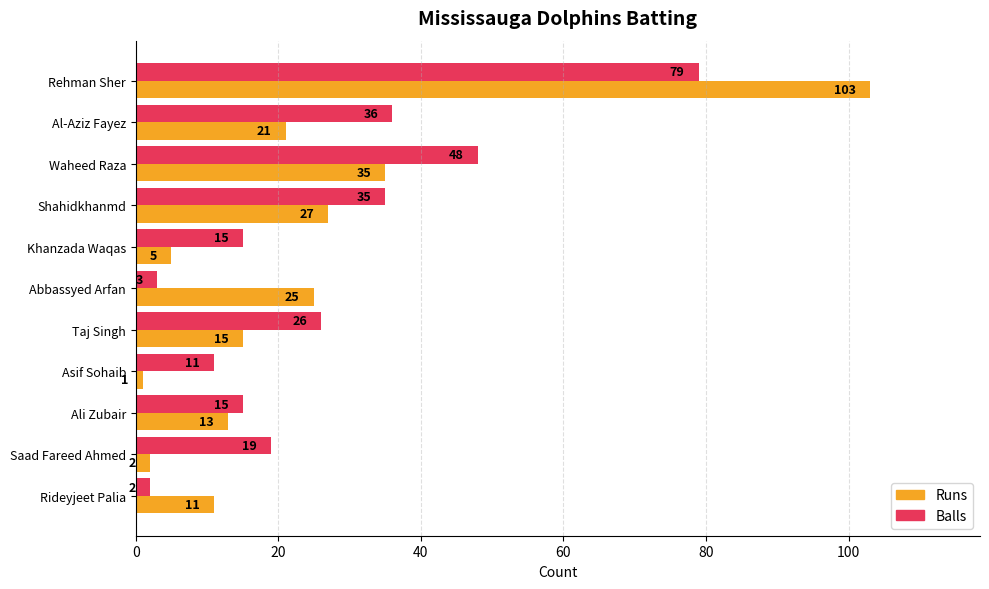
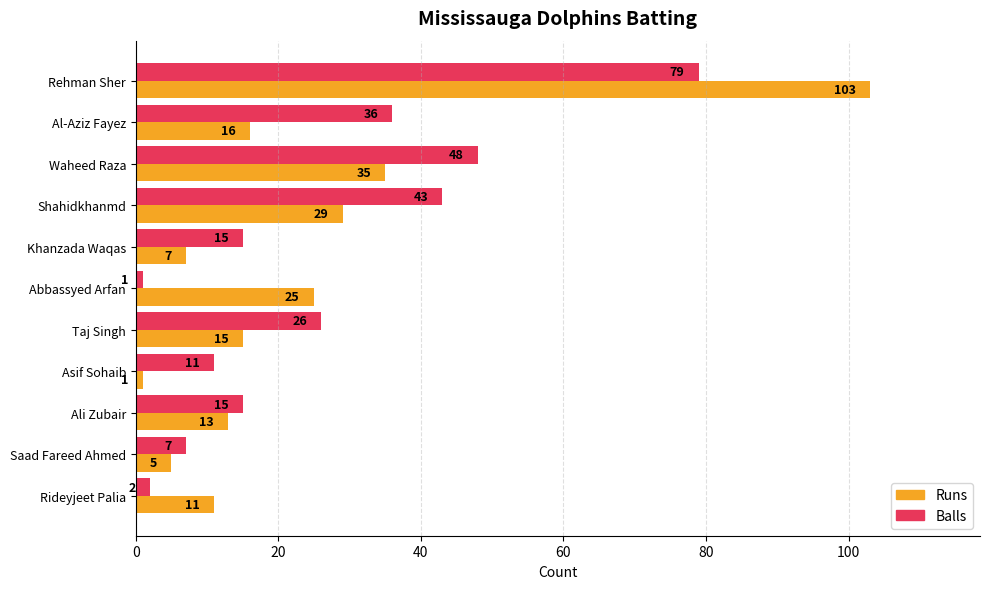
Runs, Al-Aziz Fayez: 21 -> 16
Balls, Shahidkhanmd: 35 -> 43
Runs, Shahidkhanmd: 27 -> 29
Runs, Khanzada Waqas: 5 -> 7
Balls, Abbassyed Arfan: 3 -> 1
Balls, Saad Fareed Ahmed: 19 -> 7
Runs, Saad Fareed Ahmed: 2 -> 5
